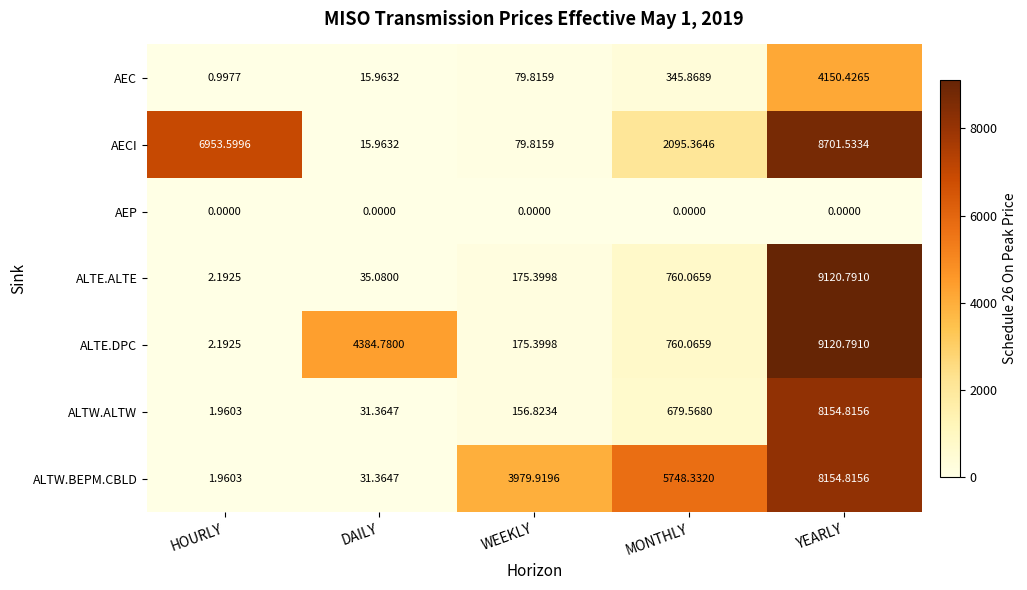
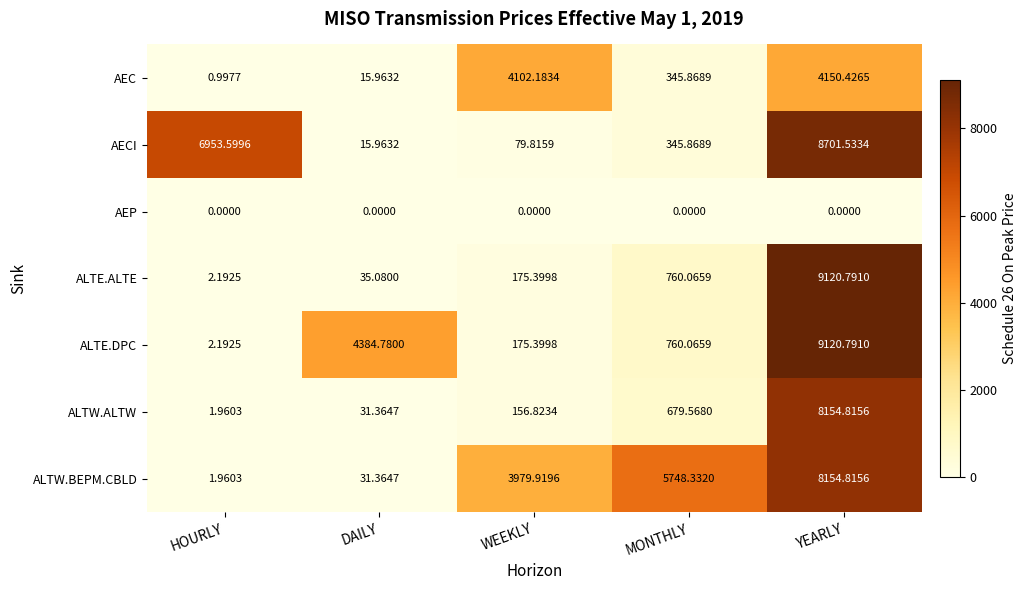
AEC, WEEKLY: 79.8159 -> 4102.1834
AECI, MONTHLY: 2095.3646 -> 345.8689
